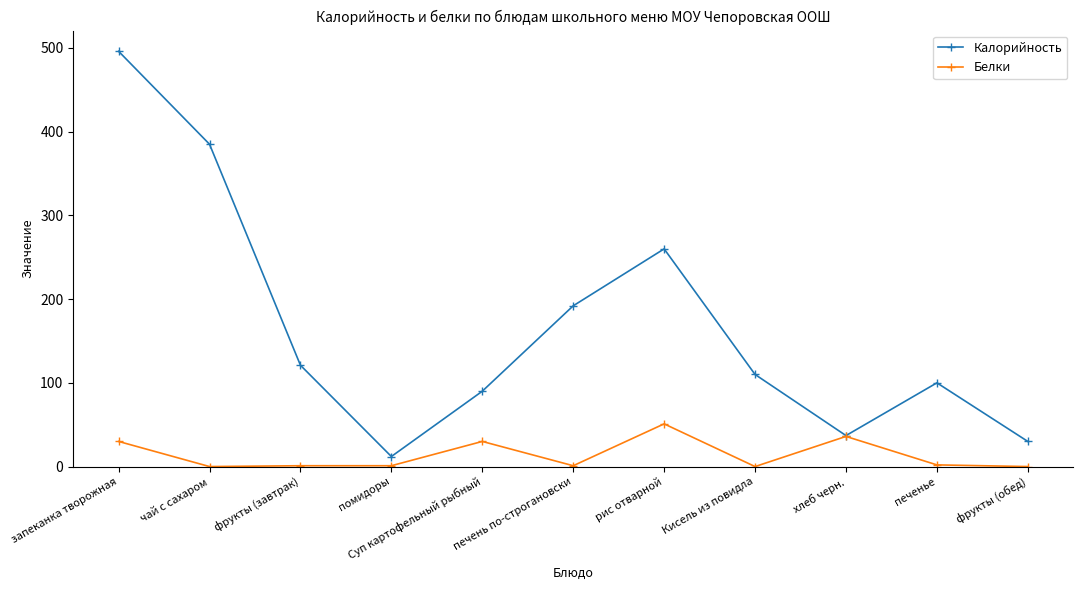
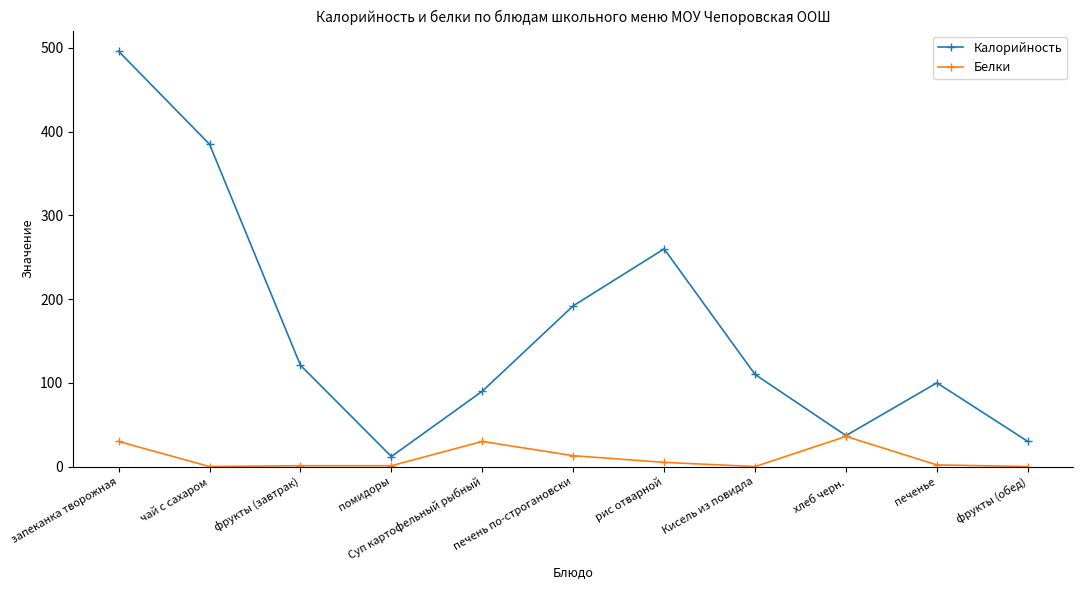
Белки, печень по-строгановски: 0 -> 10
Белки, рис отварной: 50 -> 10
